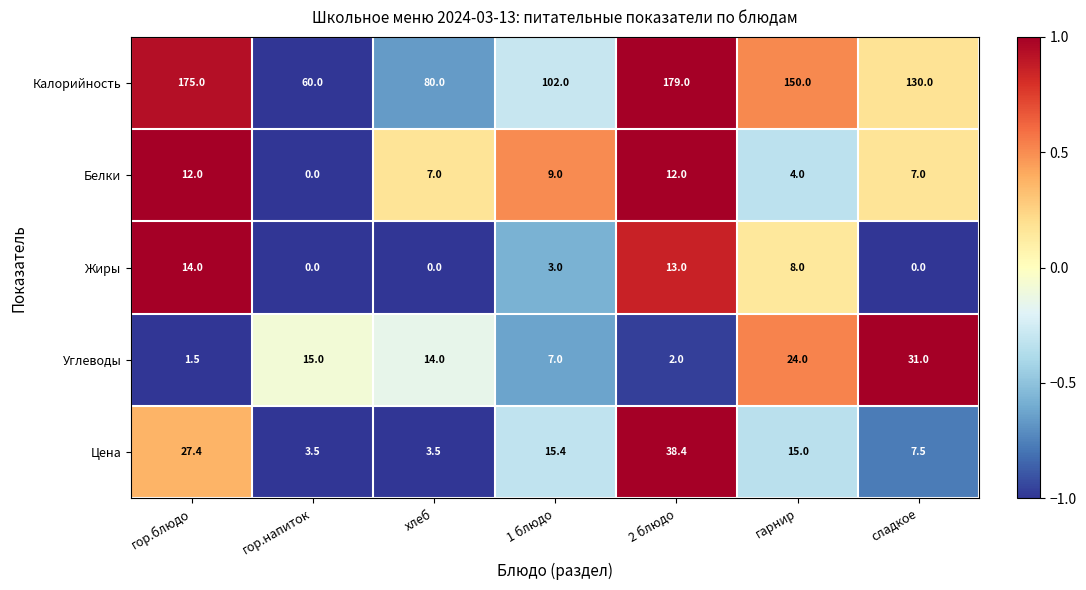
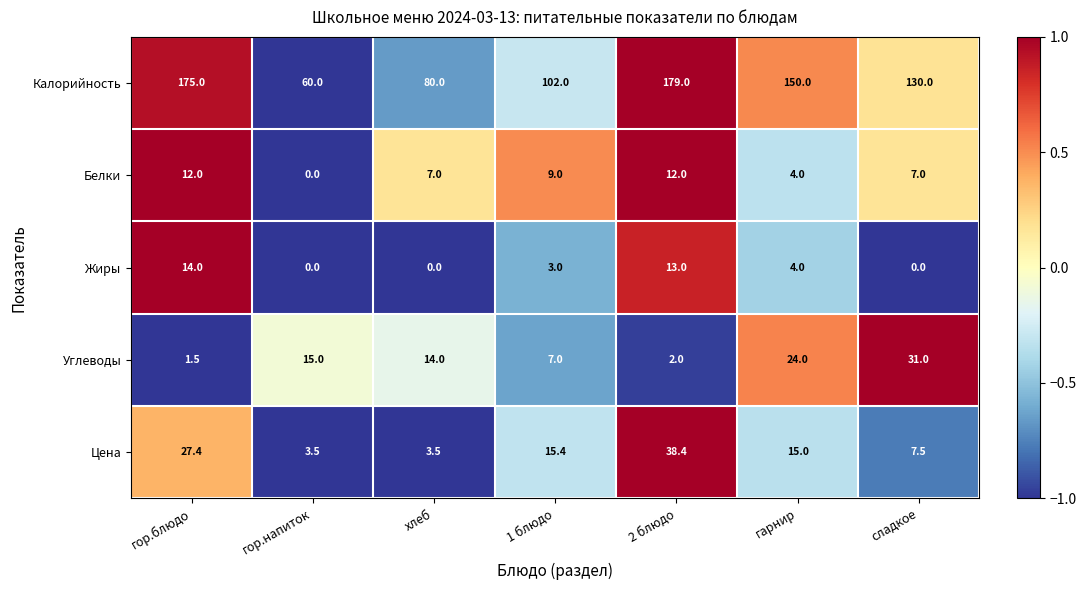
Жиры, гарнир: 8.0 -> 4.0
